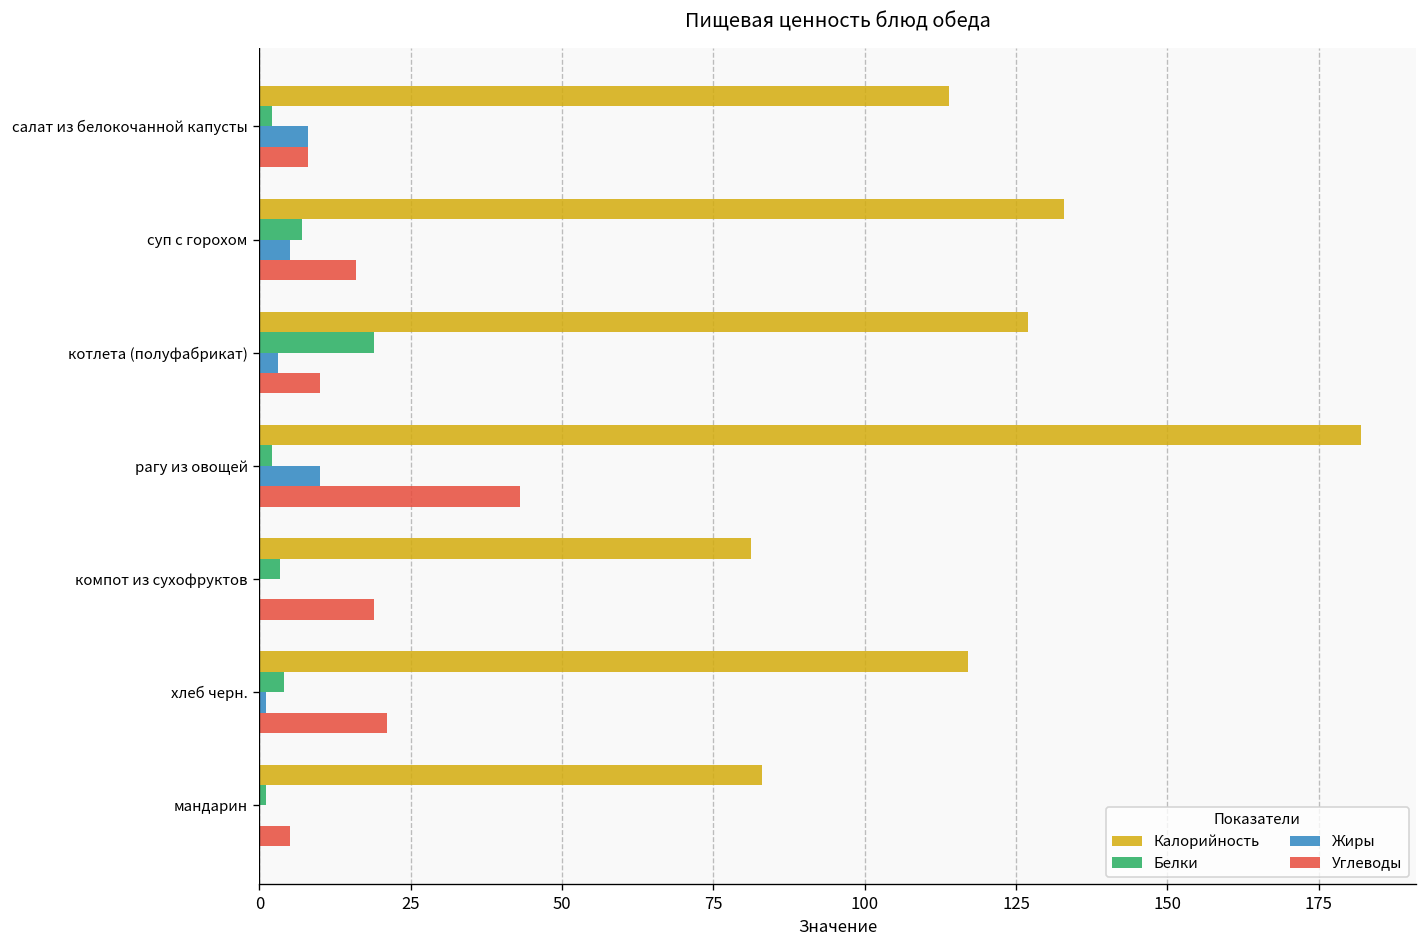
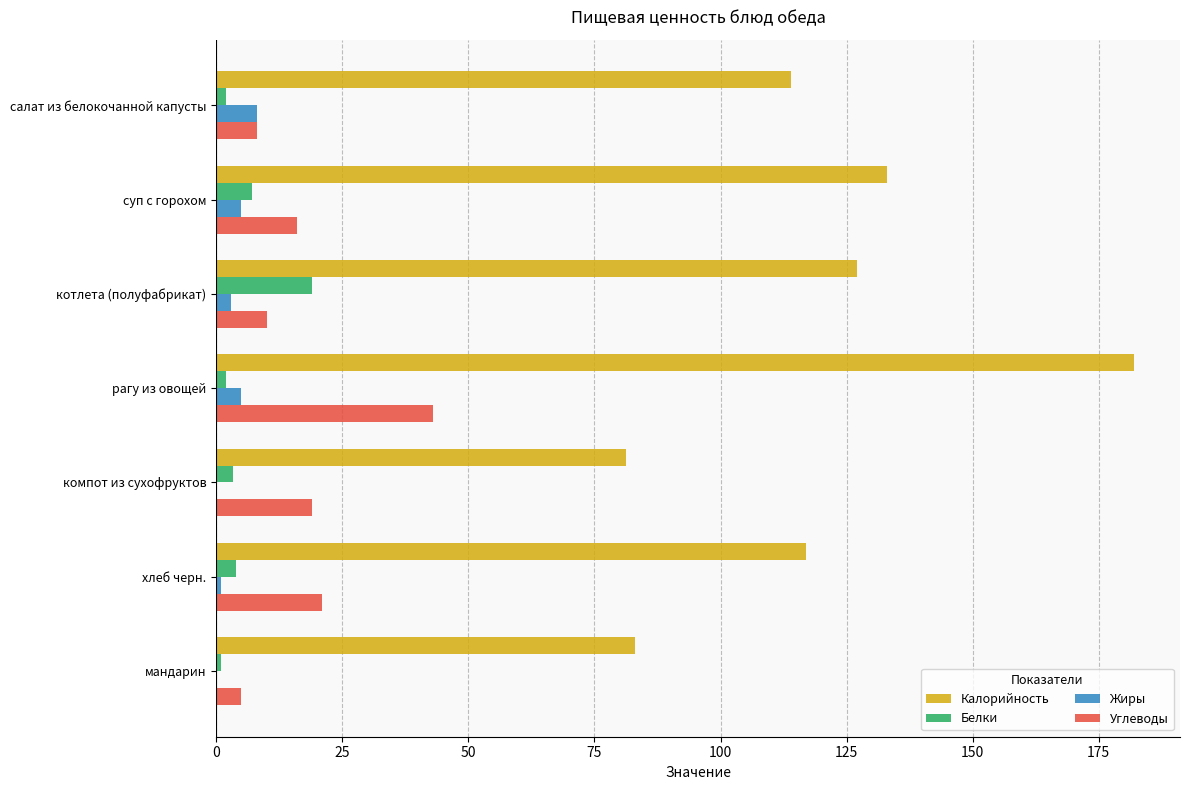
Жиры, рагу из овощей: 10 -> 5
